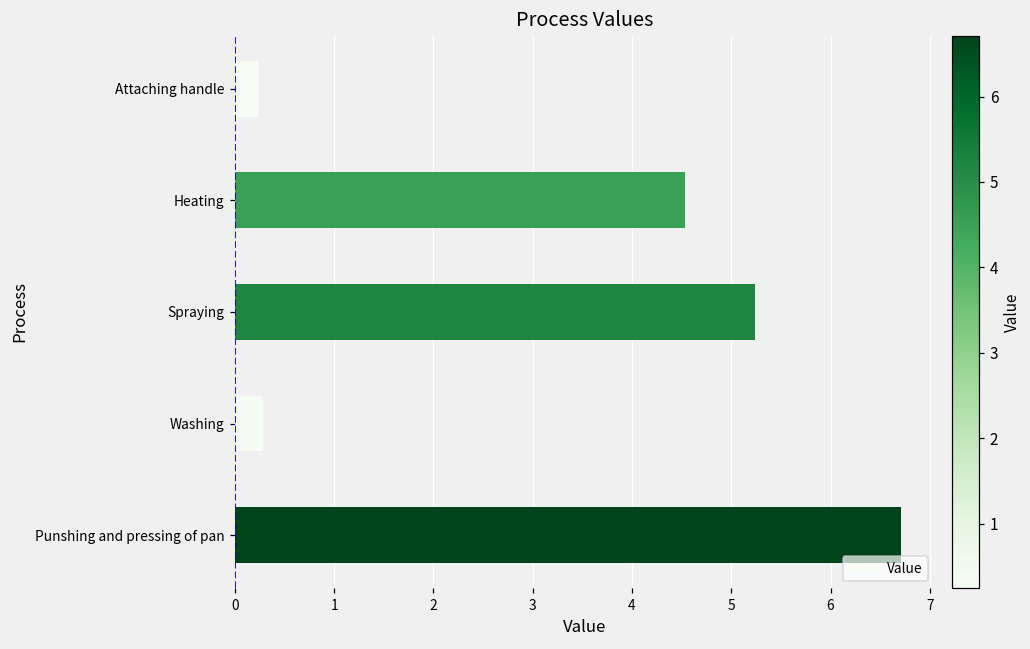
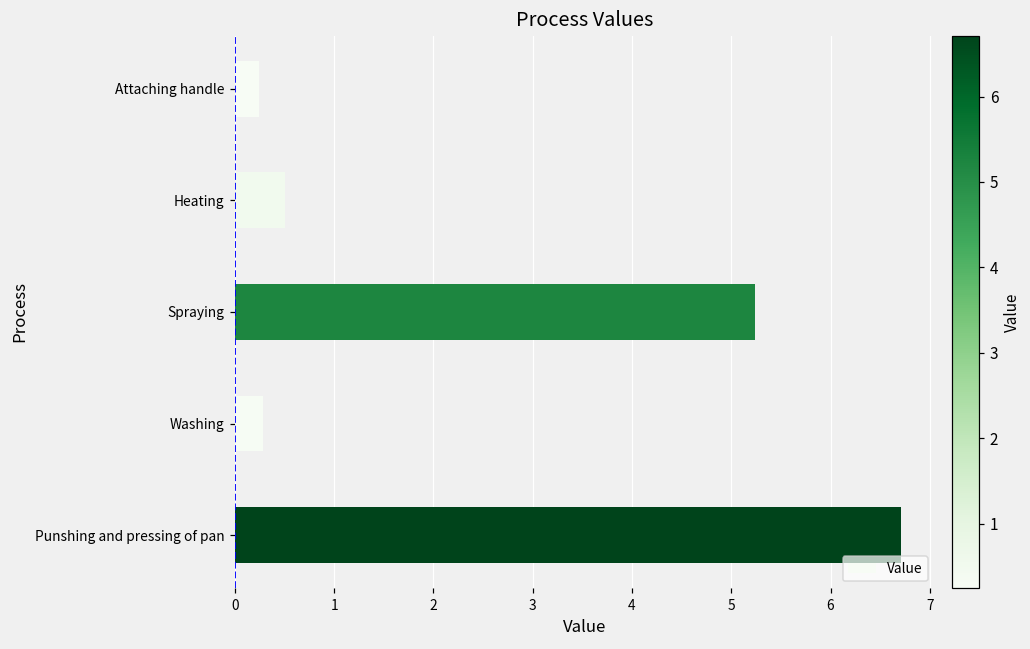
Heating: 4.5 -> 0.5
